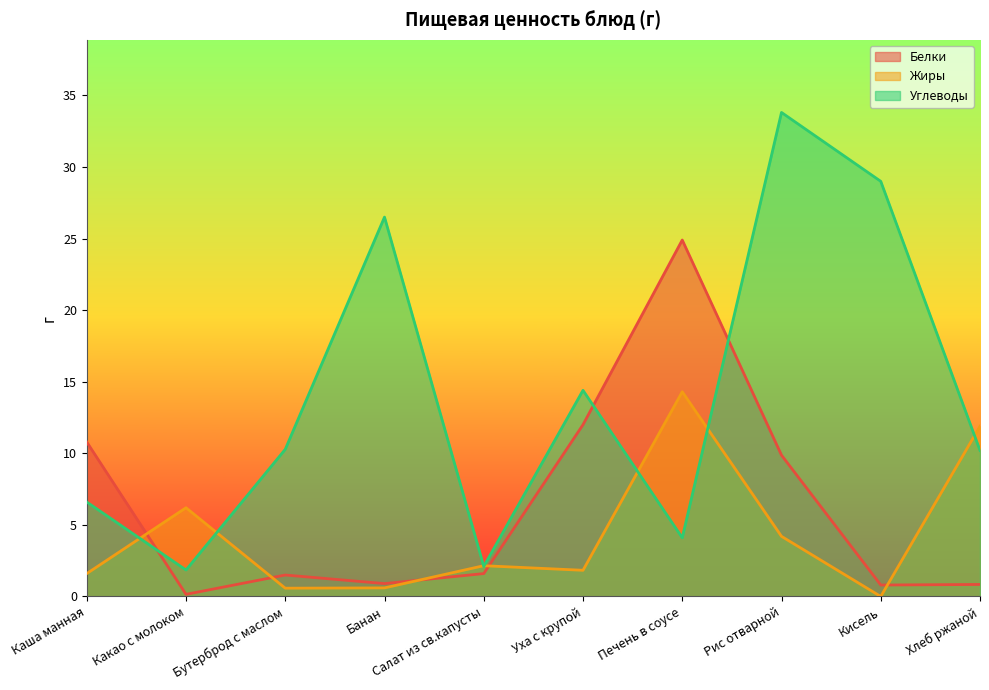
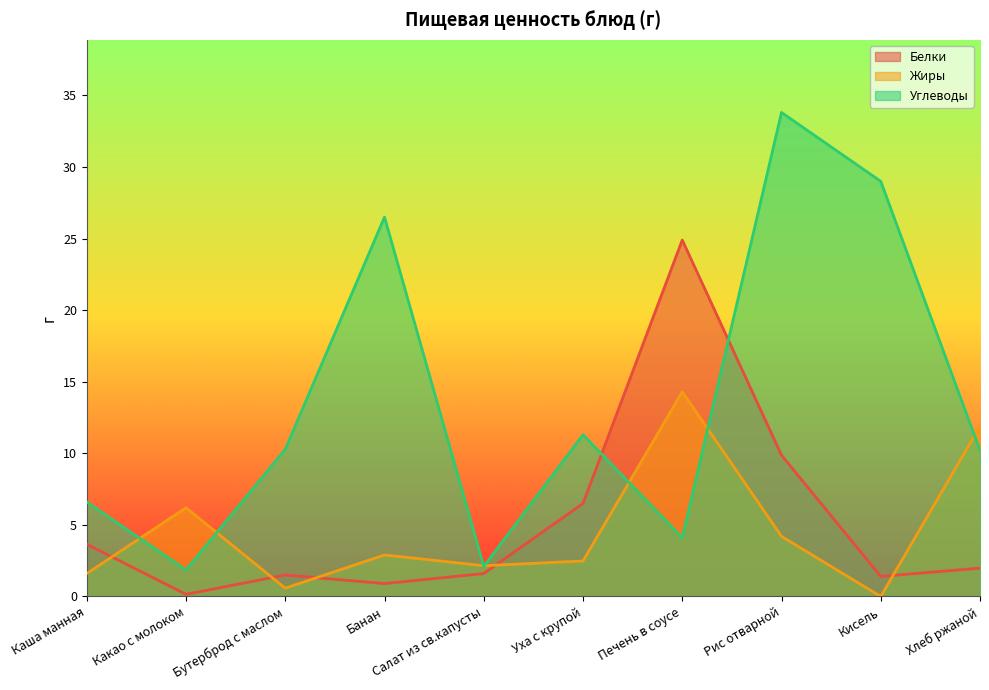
Белки, Каша манная: 10.8 -> 3.7
Жиры, Банан: 0.6 -> 2.9
Белки, Уха с крупой: 12.0 -> 6.5
Жиры, Уха с крупой: 1.8 -> 2.5
Углеводы, Уха с крупой: 14.4 -> 11.3
Белки, Кисель: 0.8 -> 1.4
Белки, Хлеб ржаной: 0.8 -> 2.0
